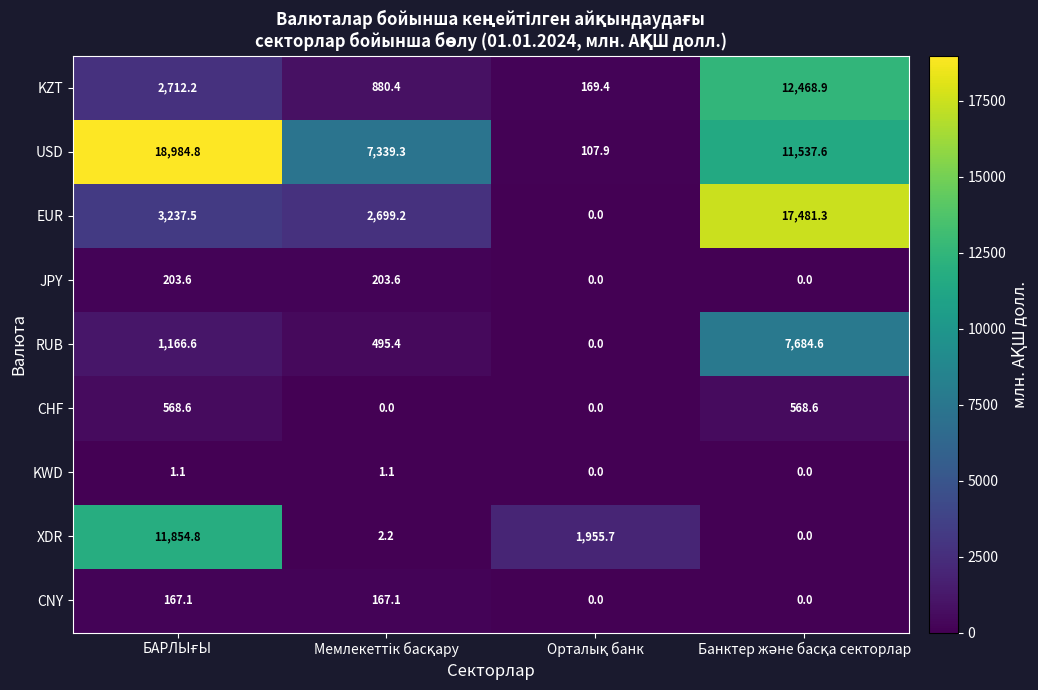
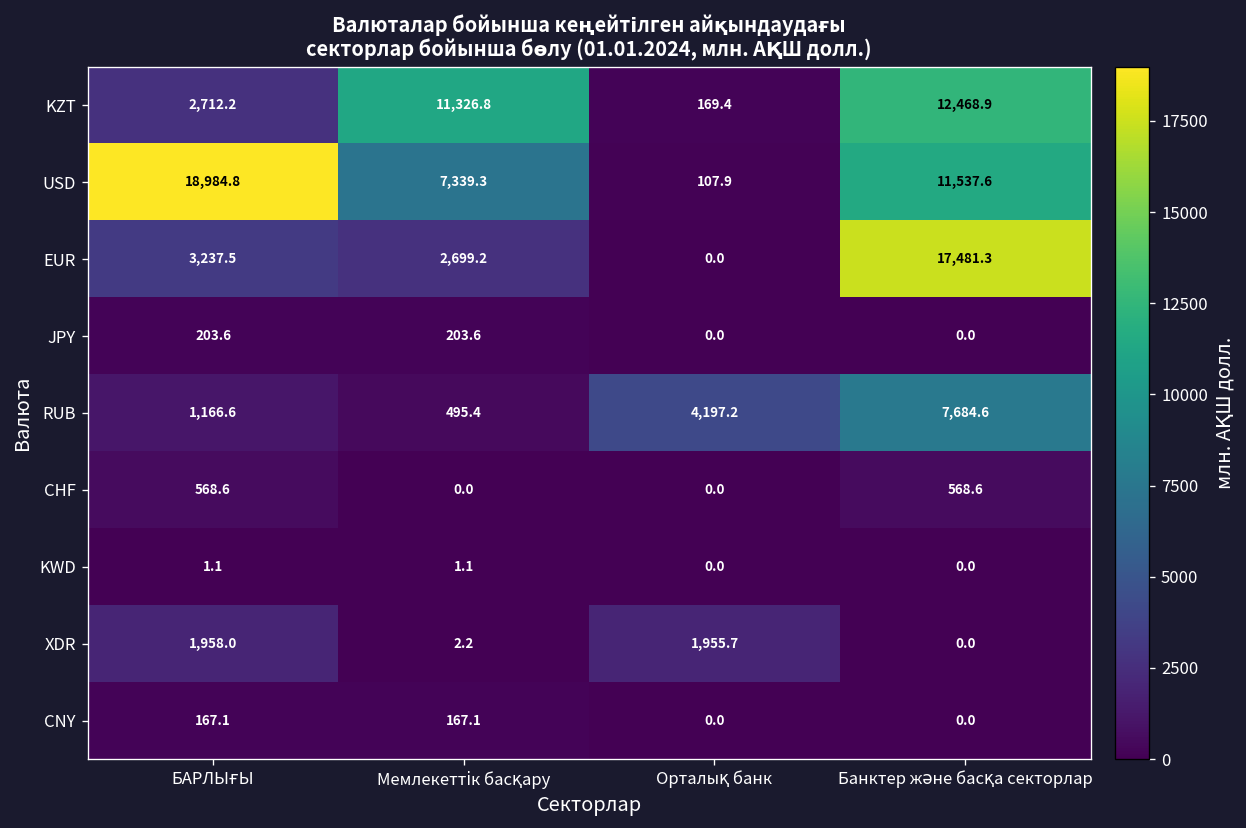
KZT, Мемлекеттік басқару: 880.4 -> 11,326.8
RUB, Орталық банк: 0.0 -> 4,197.2
XDR, БАРЛЫғЫ: 11,854.8 -> 1,958.0
